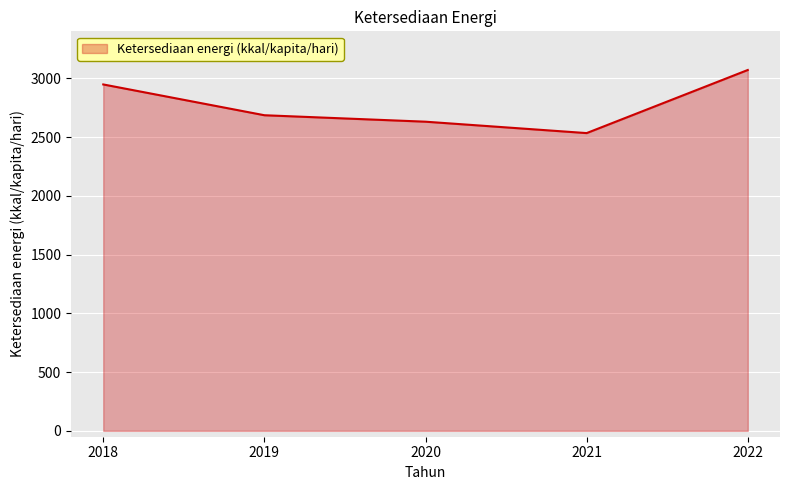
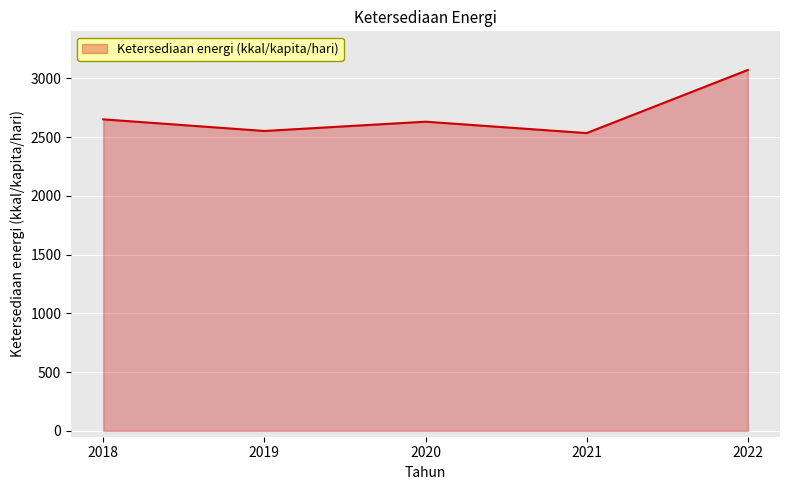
2018: 2950 -> 2650
2019: 2690 -> 2550
